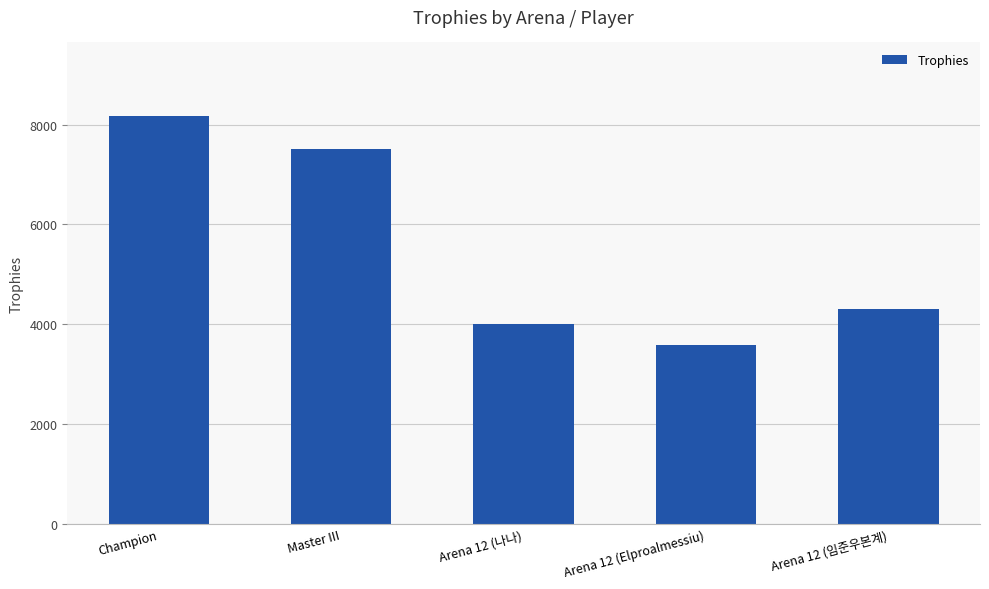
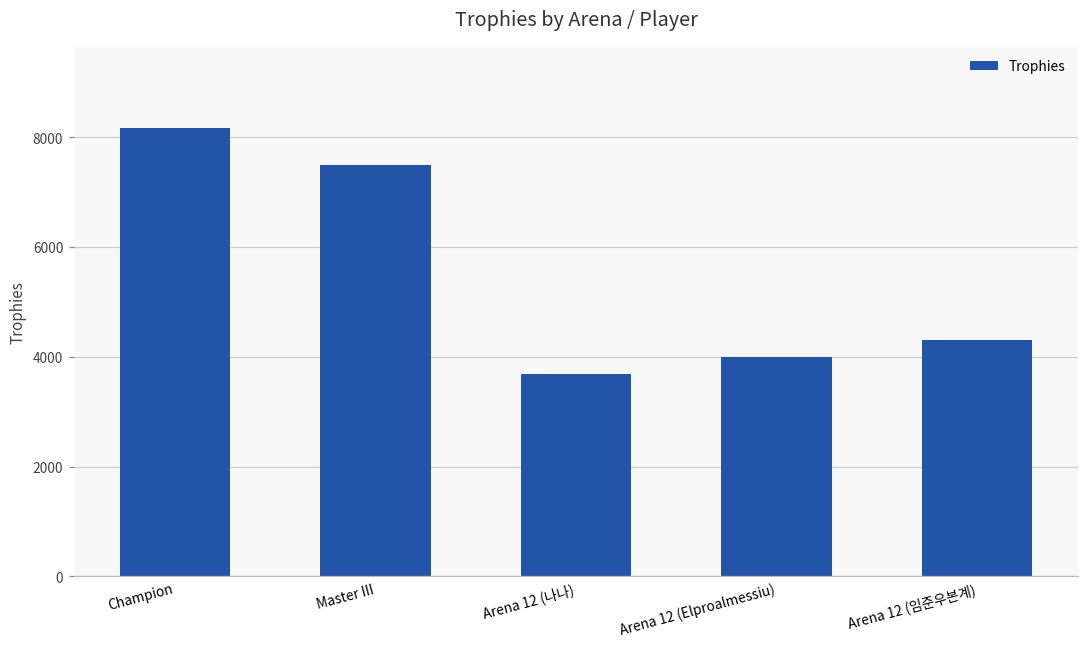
Arena 12 (나나): 4000 -> 3700
Arena 12 (Elproalmessiu): 3600 -> 4000
